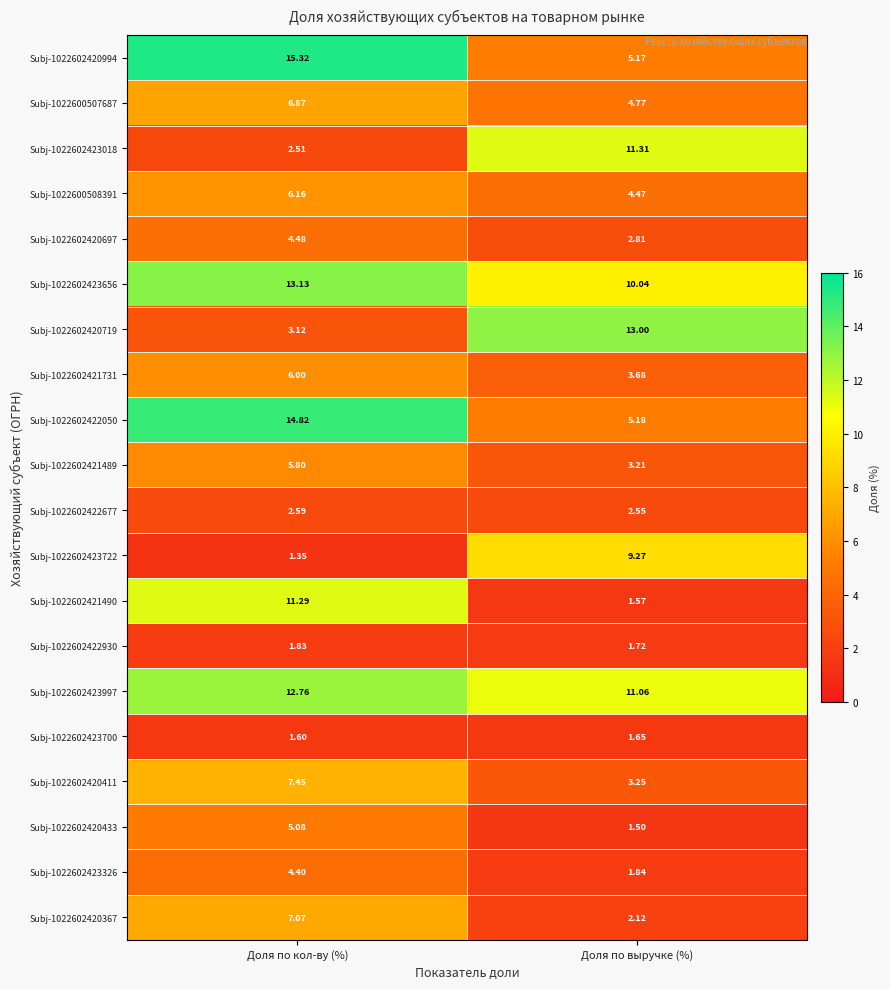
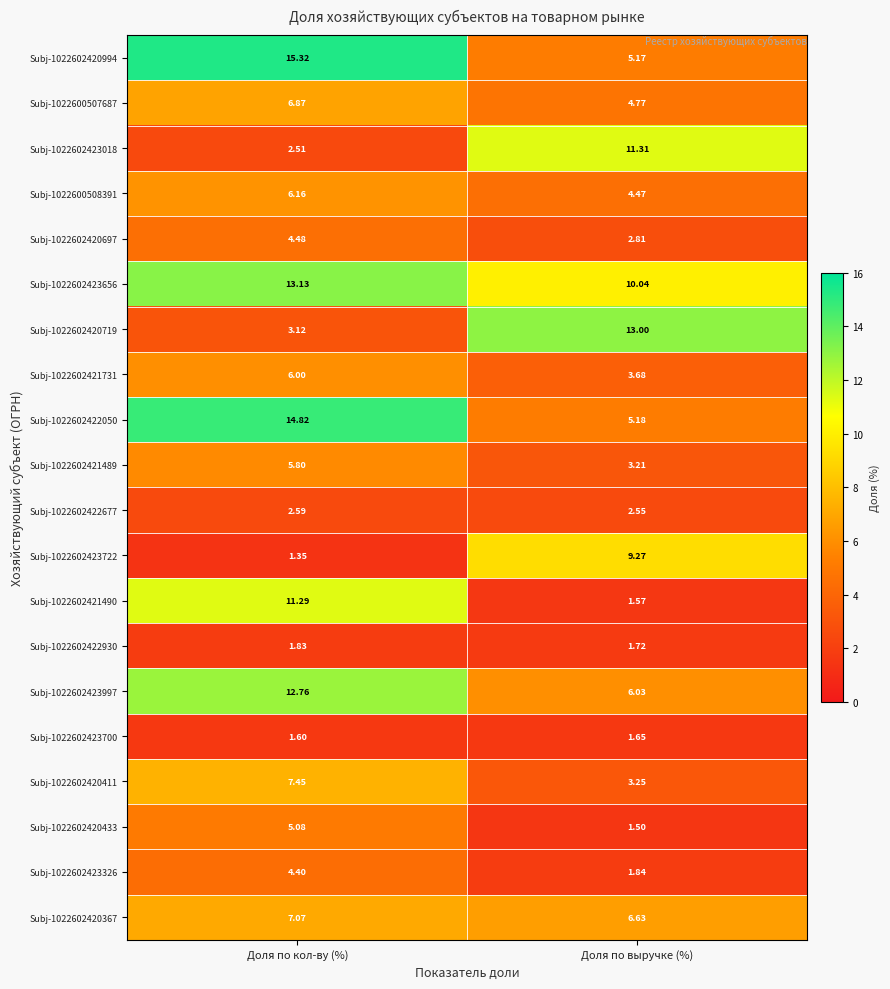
Subj-1022602423997, Доля по выручке (%): 11.06 -> 6.03
Subj-1022602420367, Доля по выручке (%): 2.12 -> 6.63
